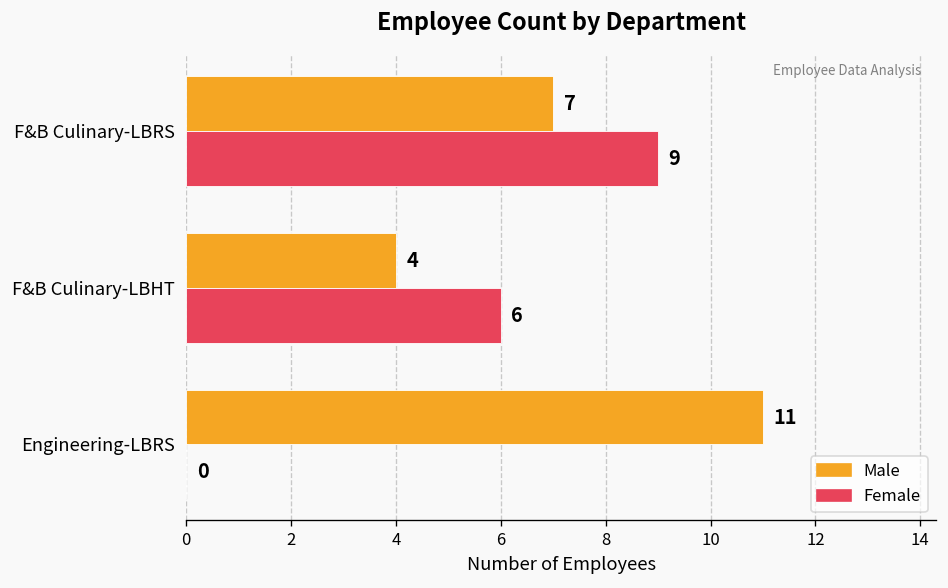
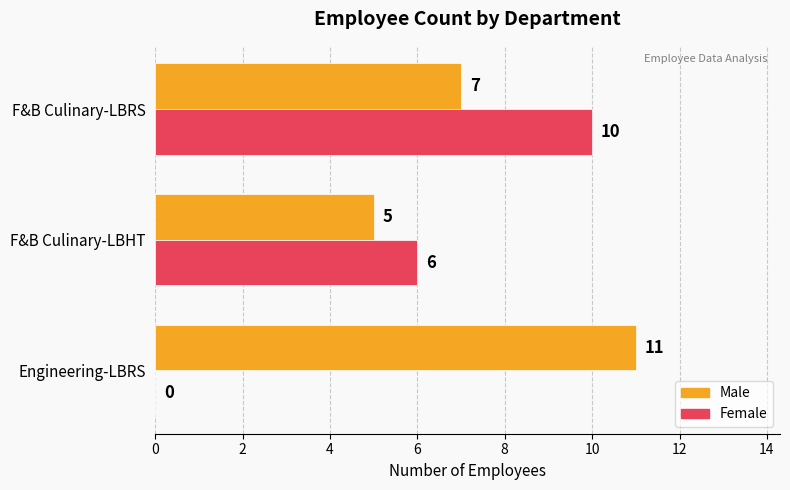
Female, F&B Culinary-LBRS: 9 -> 10
Male, F&B Culinary-LBHT: 4 -> 5
